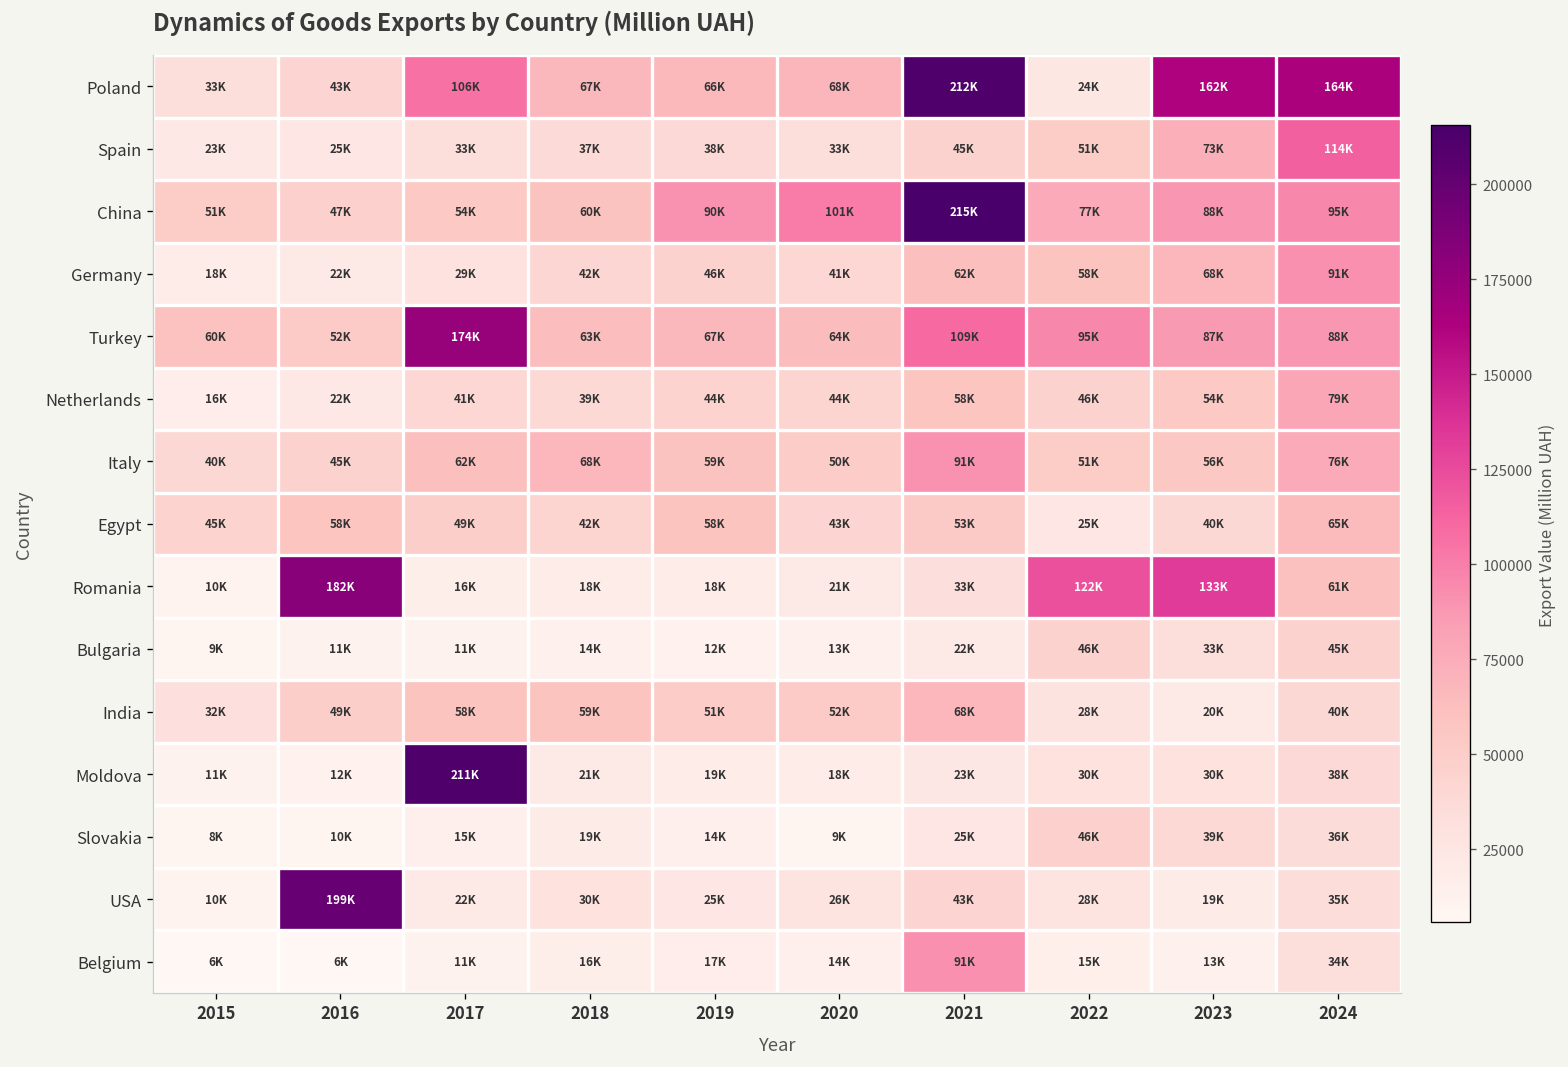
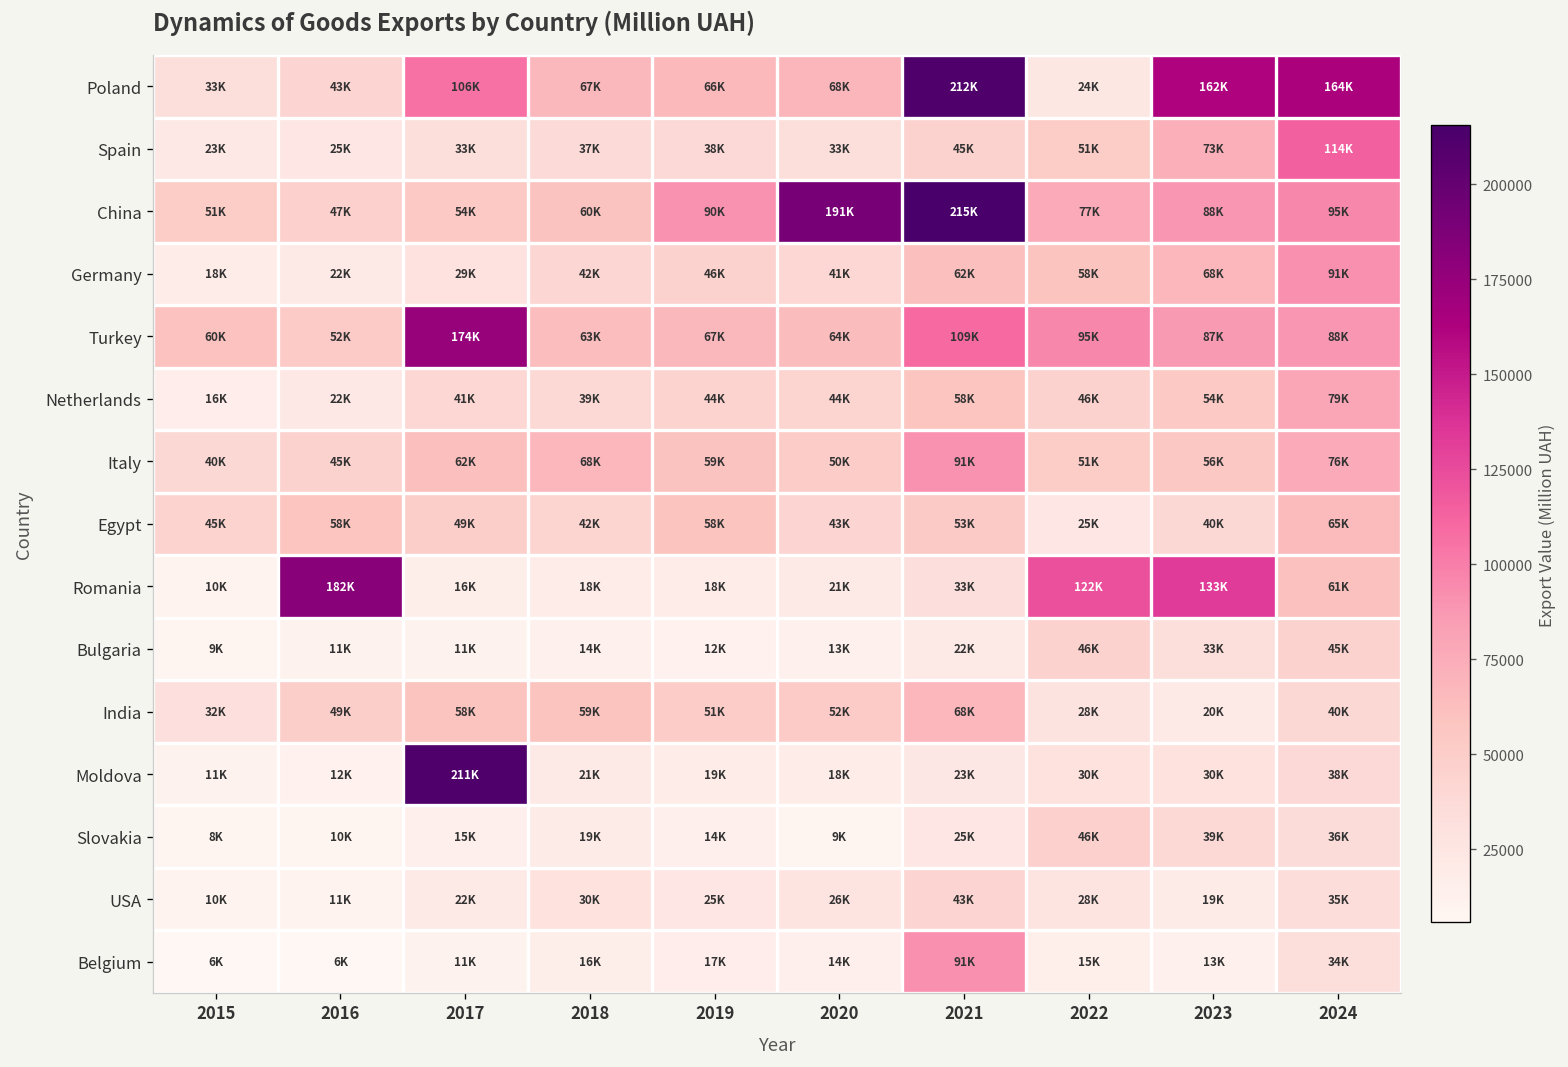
China, 2020: 101K -> 191K
USA, 2016: 199K -> 11K
